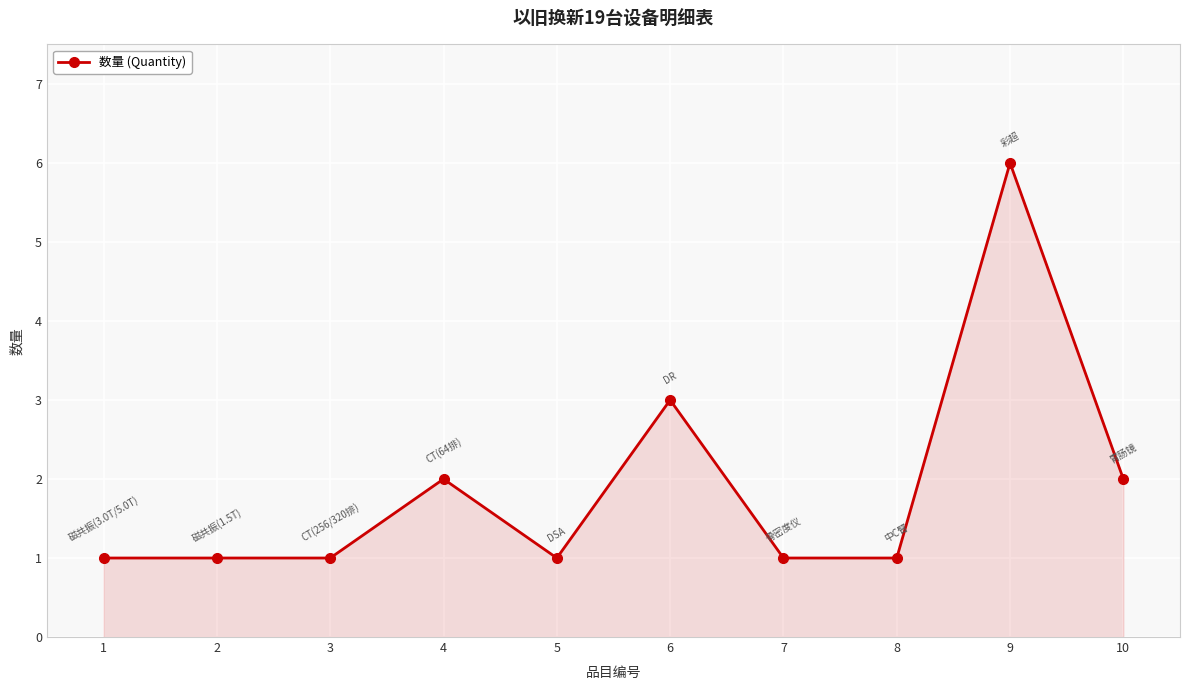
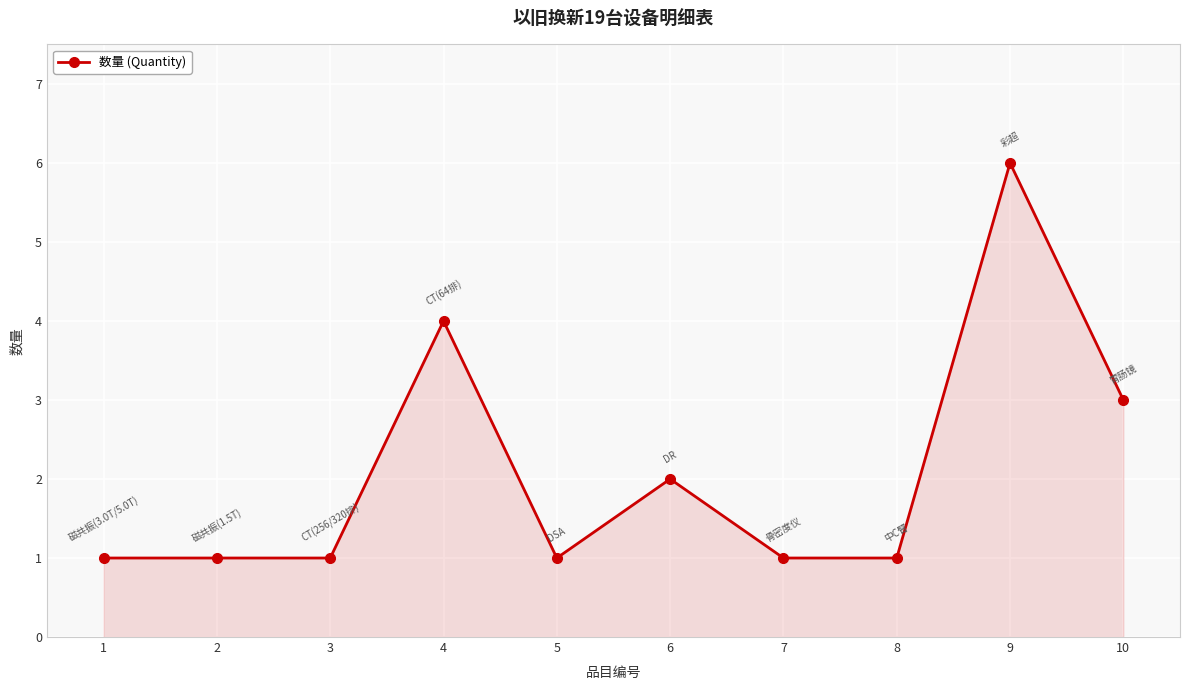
4: 2 -> 4
6: 3 -> 2
10: 2 -> 3
